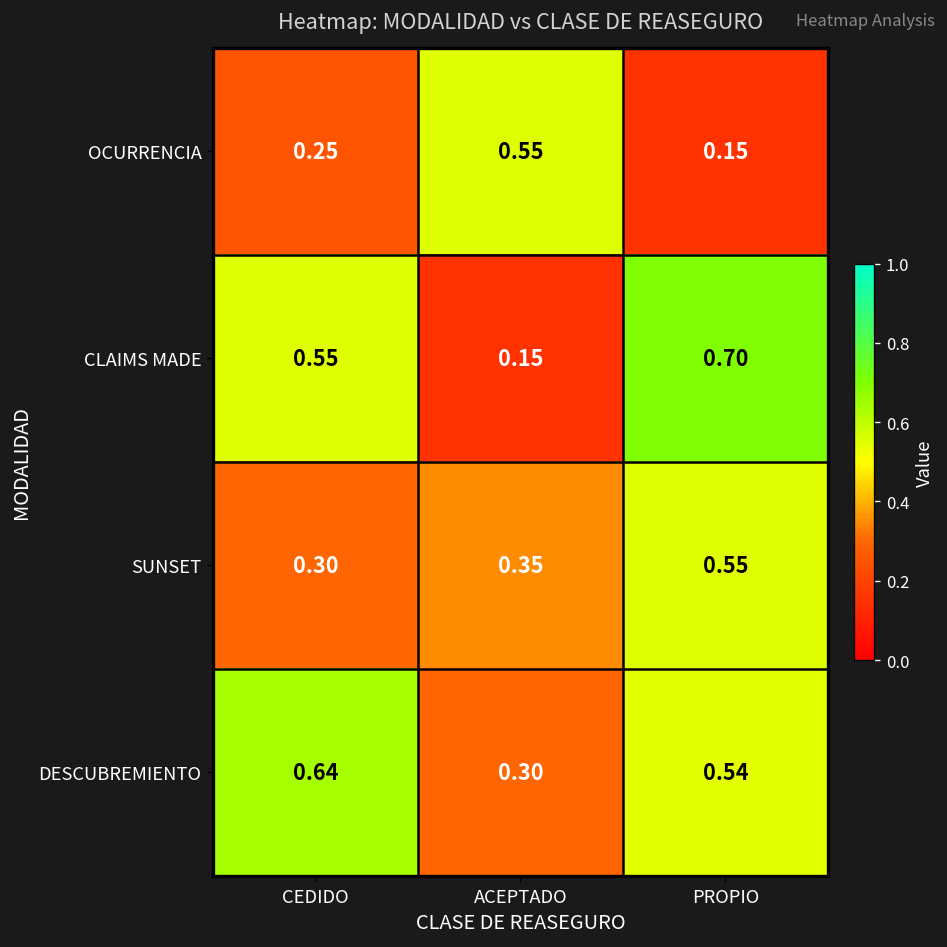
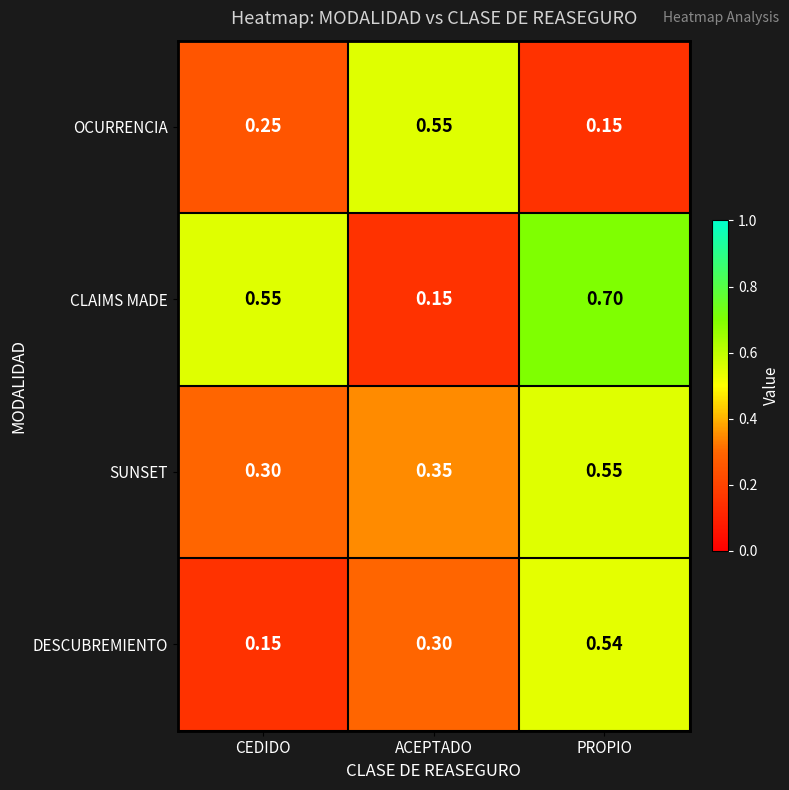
DESCUBREMIENTO, CEDIDO: 0.64 -> 0.15
